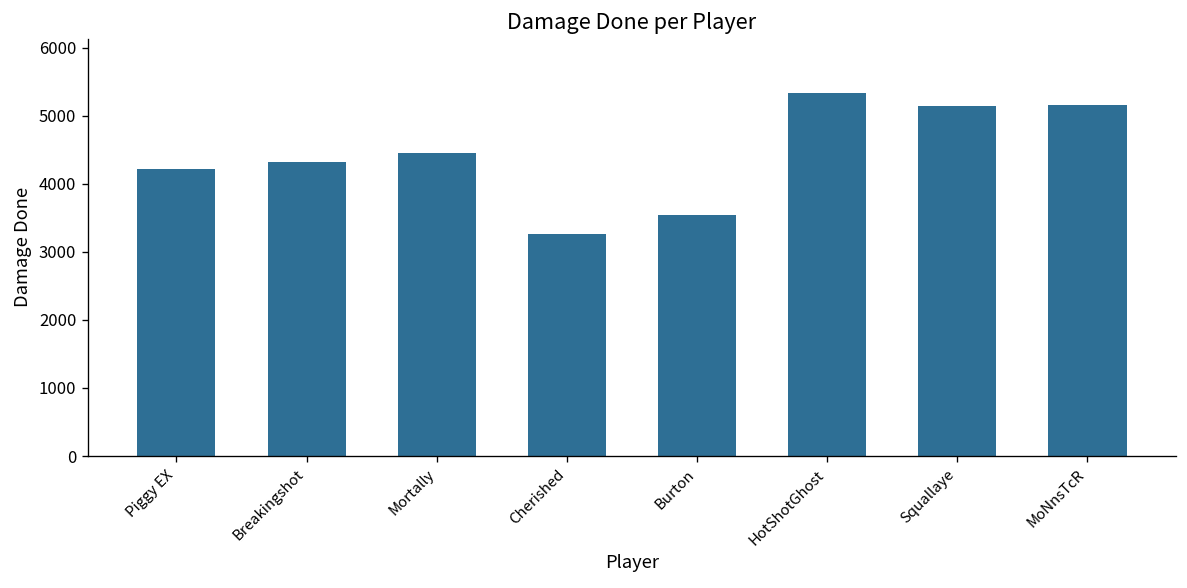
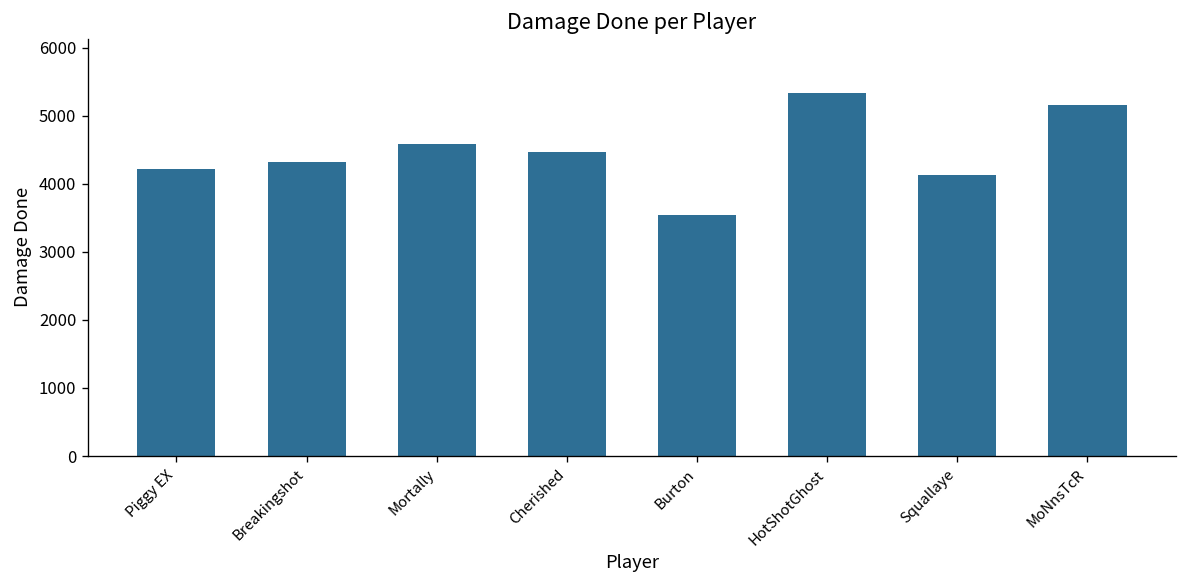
Mortally: 4400 -> 4600
Cherished: 3300 -> 4500
Squallaye: 5200 -> 4100
